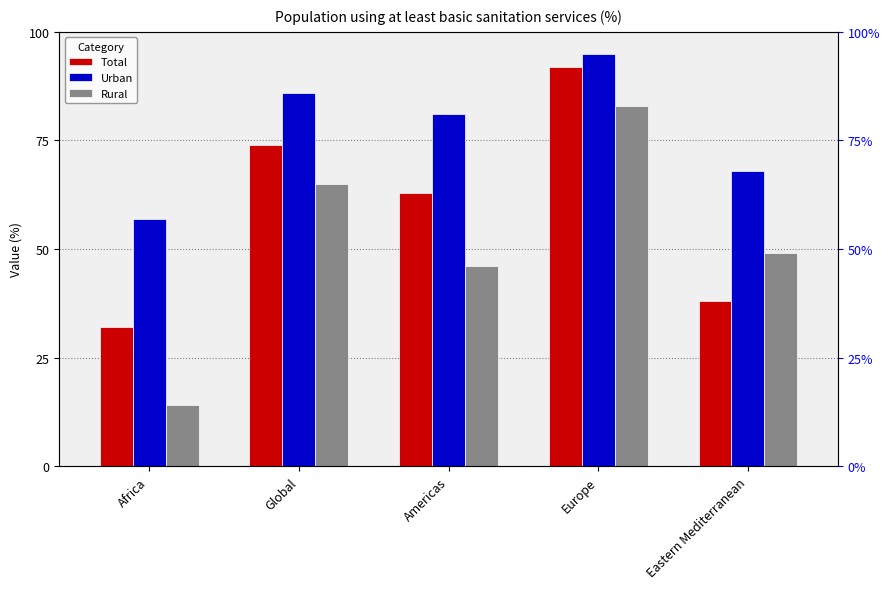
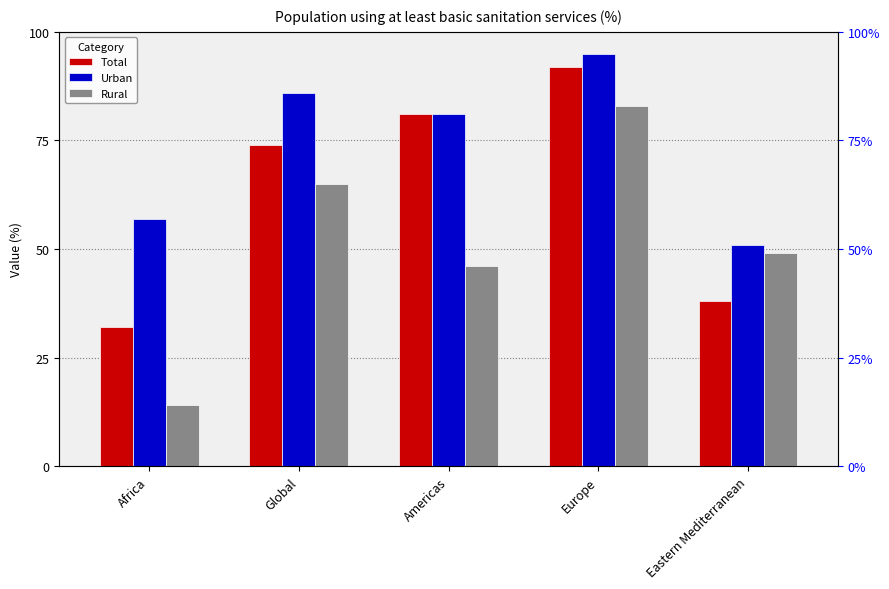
Total, Americas: 63 -> 81
Urban, Eastern Mediterranean: 68 -> 51
